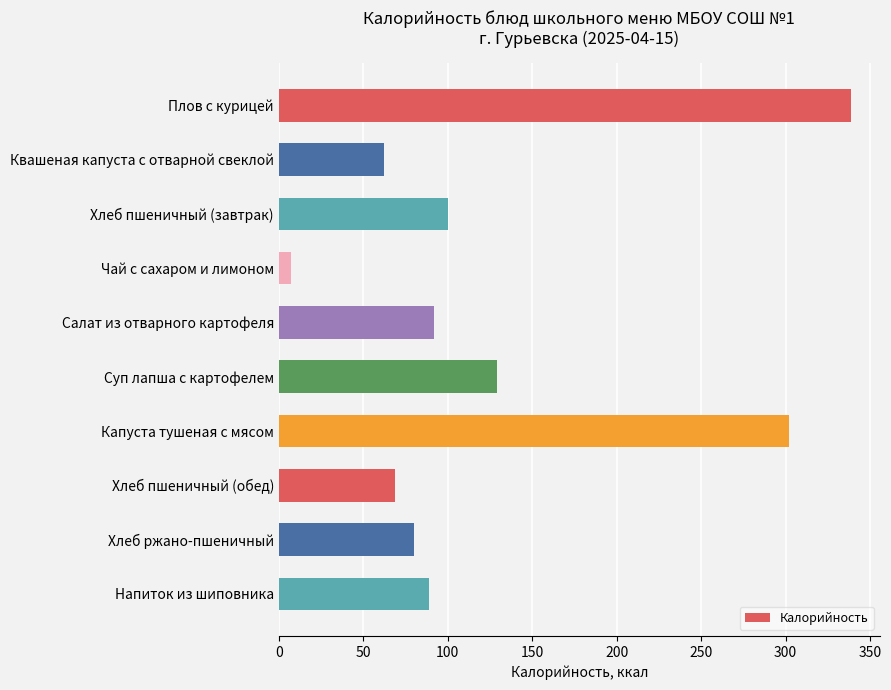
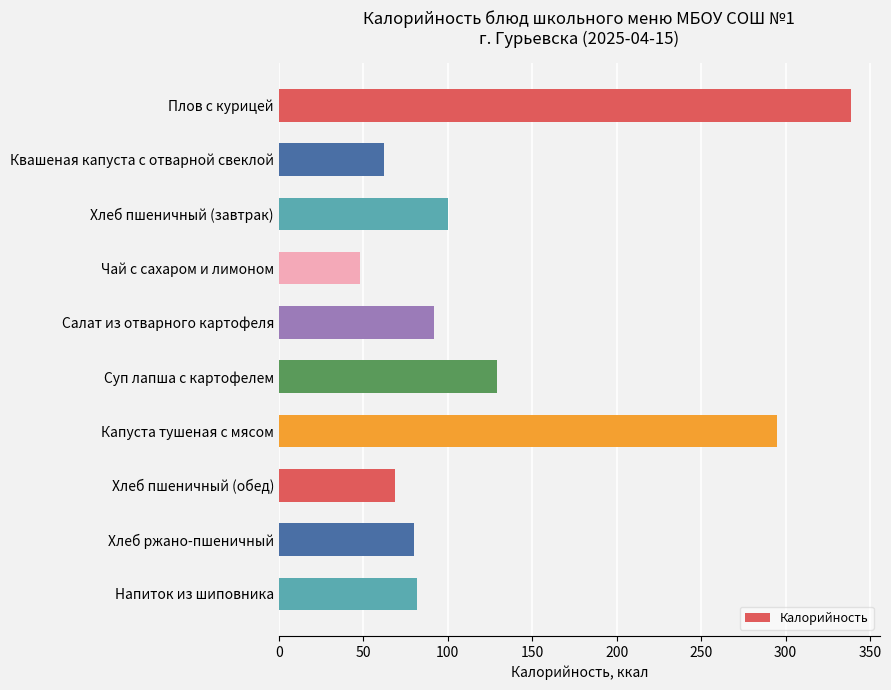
Чай с сахаром и лимоном: 7 -> 48
Капуста тушеная с мясом: 302 -> 295
Напиток из шиповника: 89 -> 82
